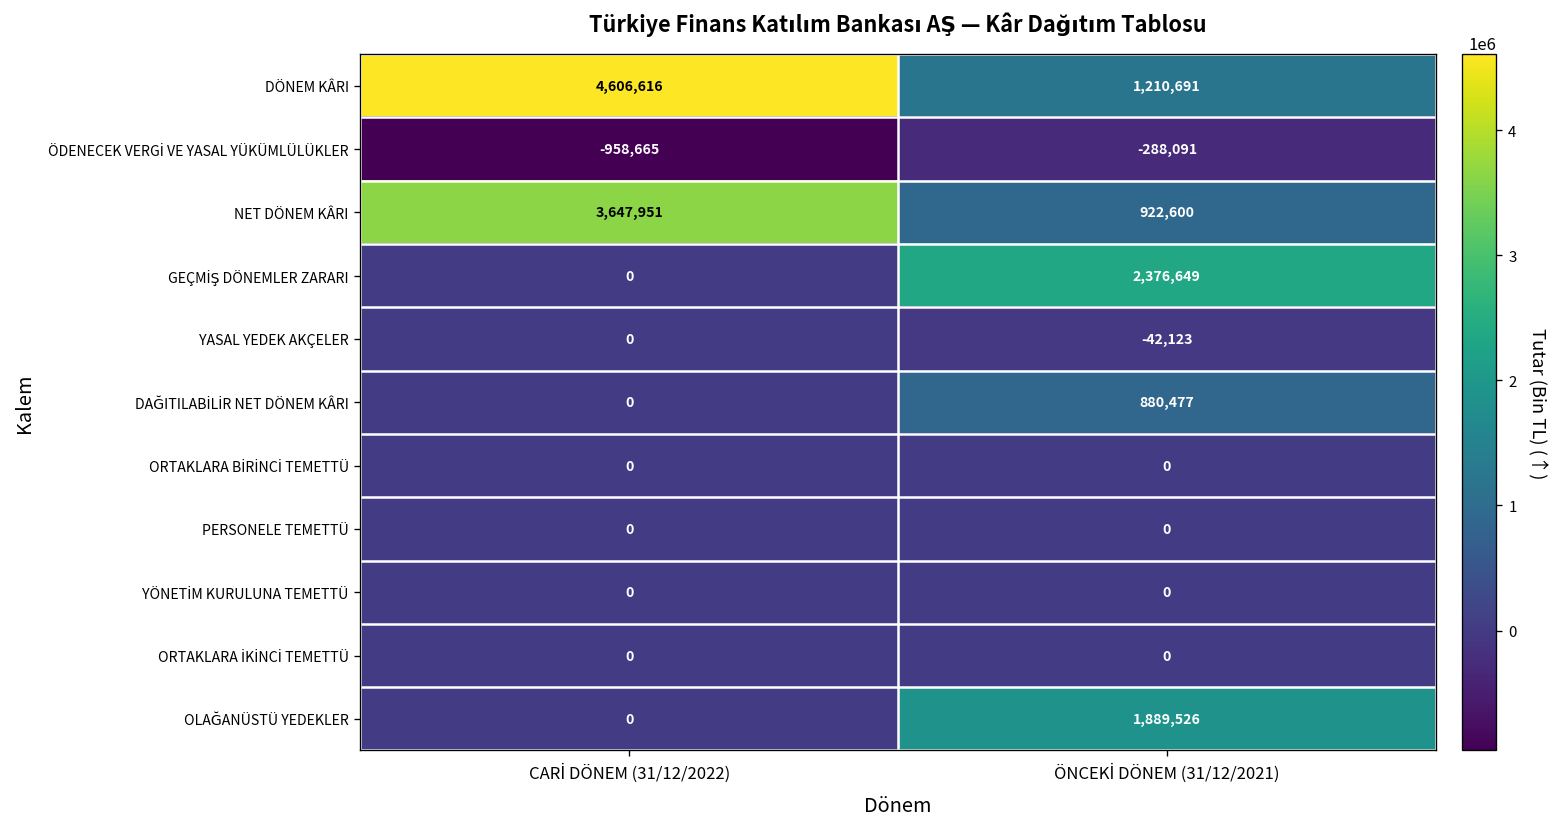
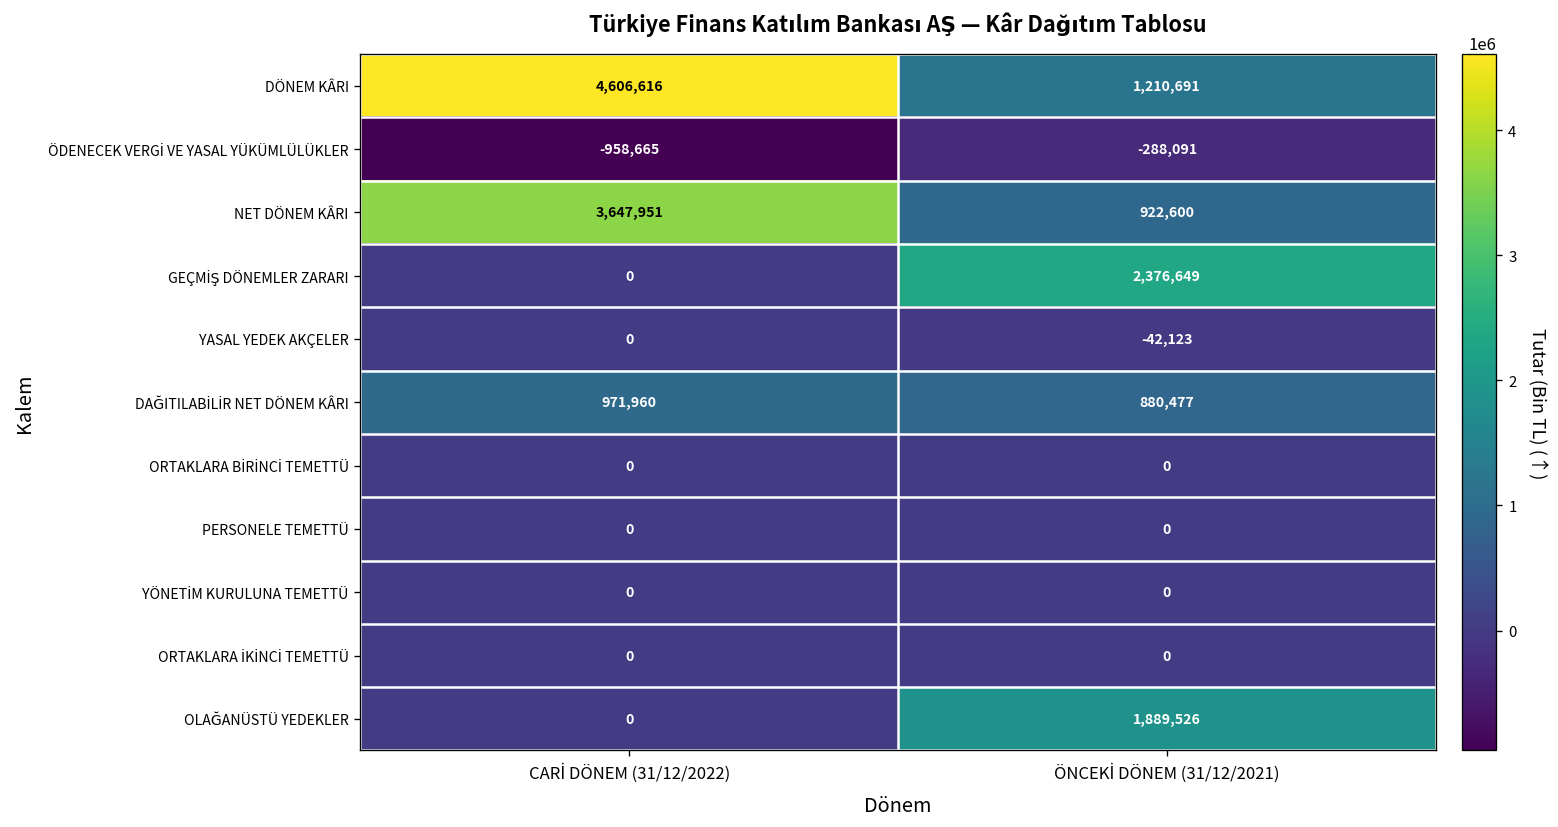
DAĞITILABİLİR NET DÖNEM KÂRI, CARİ DÖNEM (31/12/2022): 0 -> 971,960
